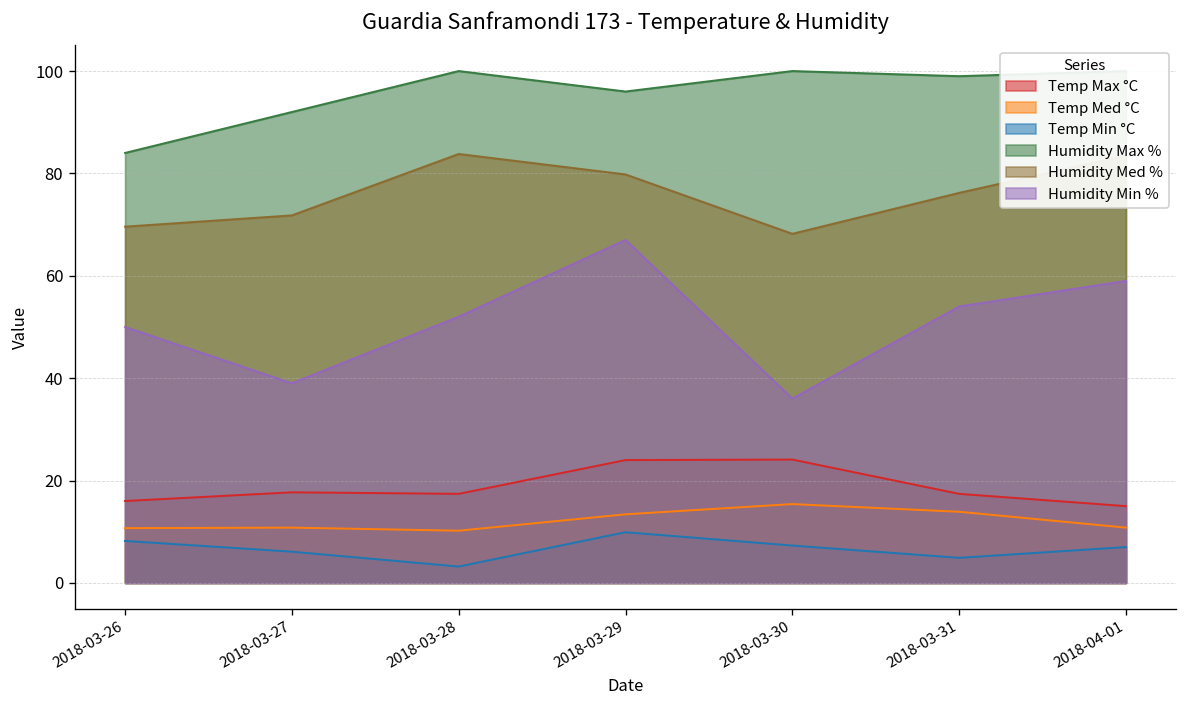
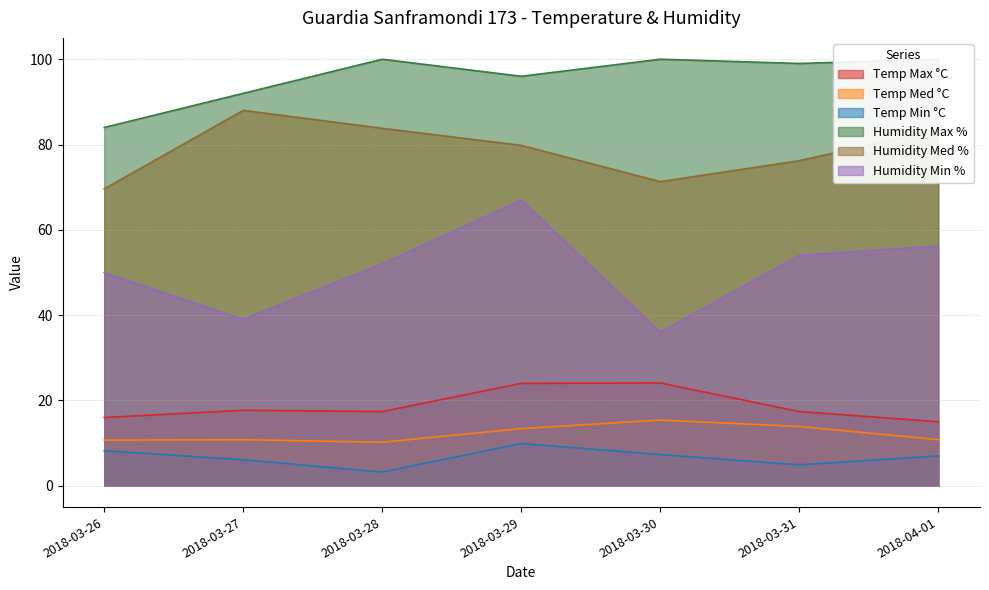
Humidity Med %, 2018-03-27: 72 -> 88
Humidity Med %, 2018-03-30: 68 -> 71
Humidity Min %, 2018-04-01: 59 -> 56
